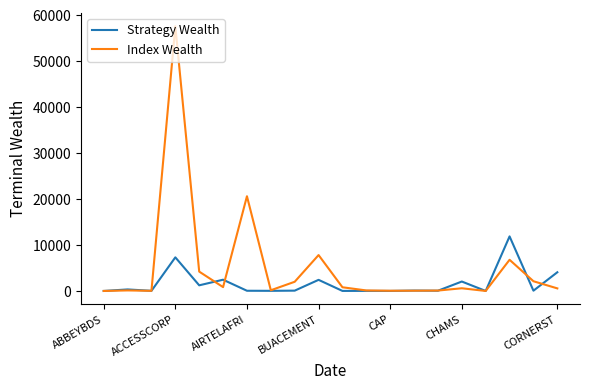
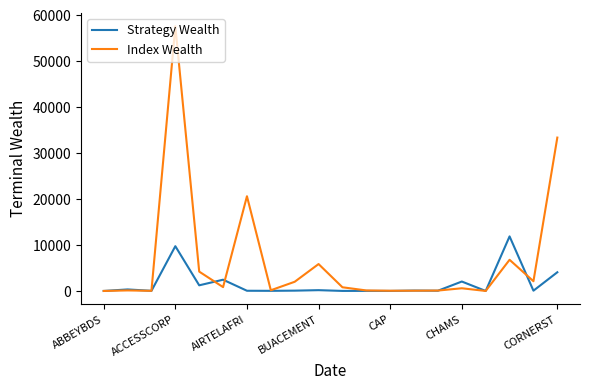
Strategy Wealth, ACCESSCORP: 7000 -> 10000
Strategy Wealth, BUACEMENT: 2000 -> 0
Index Wealth, BUACEMENT: 8000 -> 6000
Index Wealth, CORNERST: 1000 -> 33000
